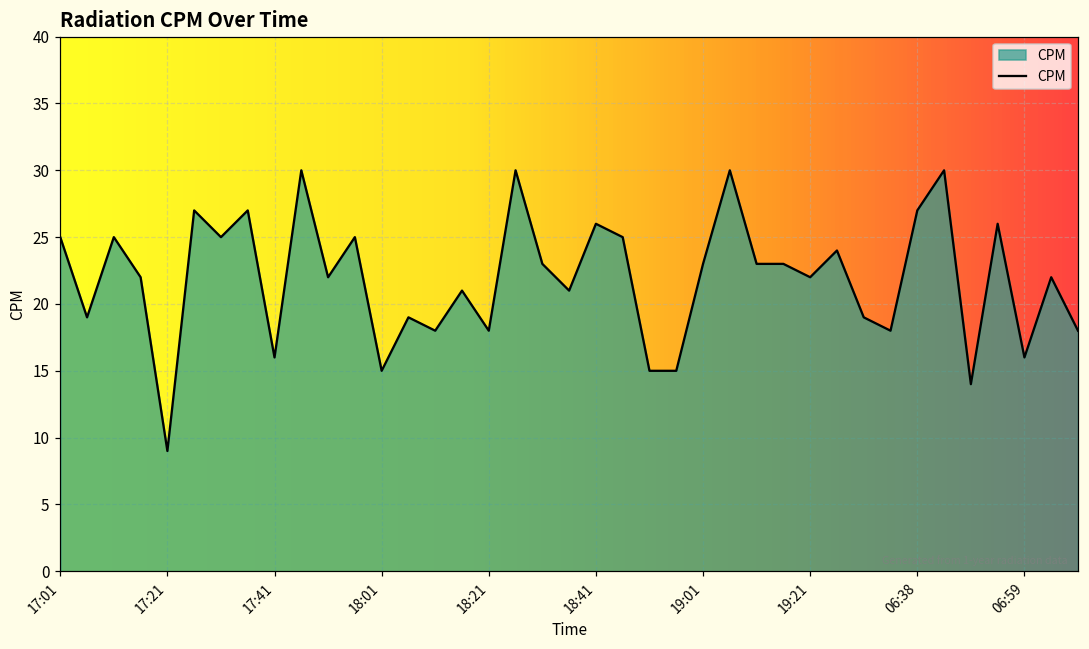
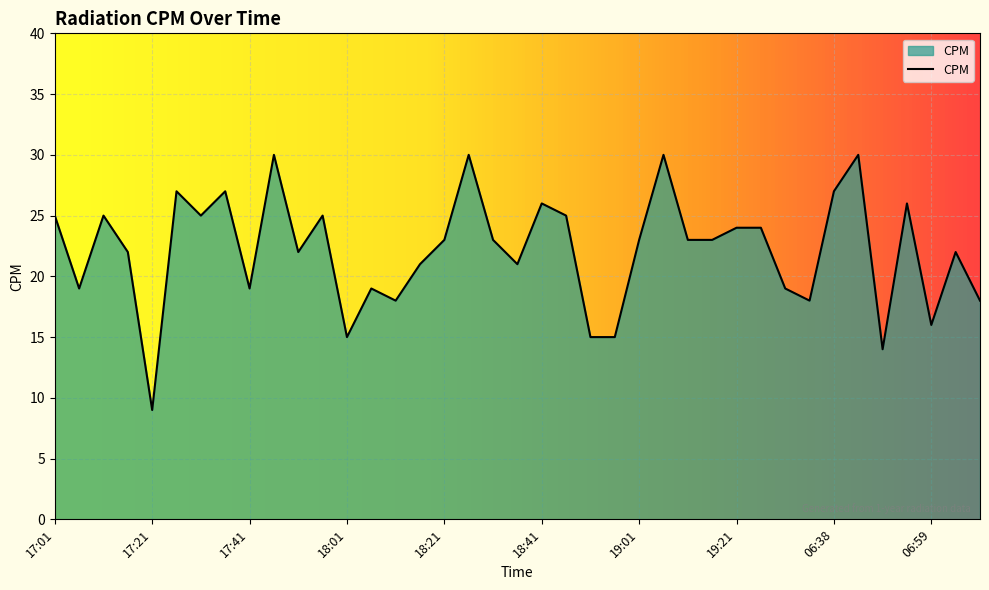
17:41: 16 -> 19
18:21: 18 -> 23
19:21: 22 -> 24
